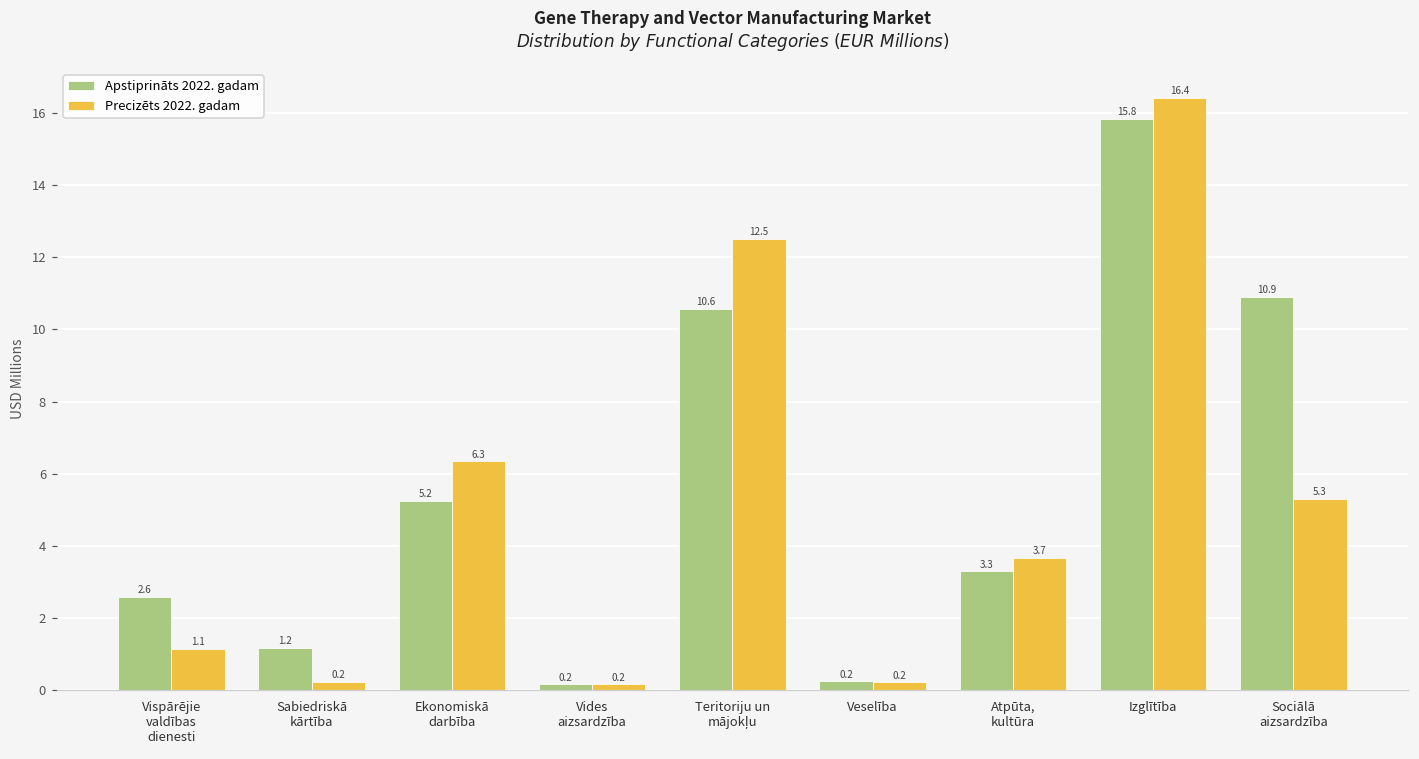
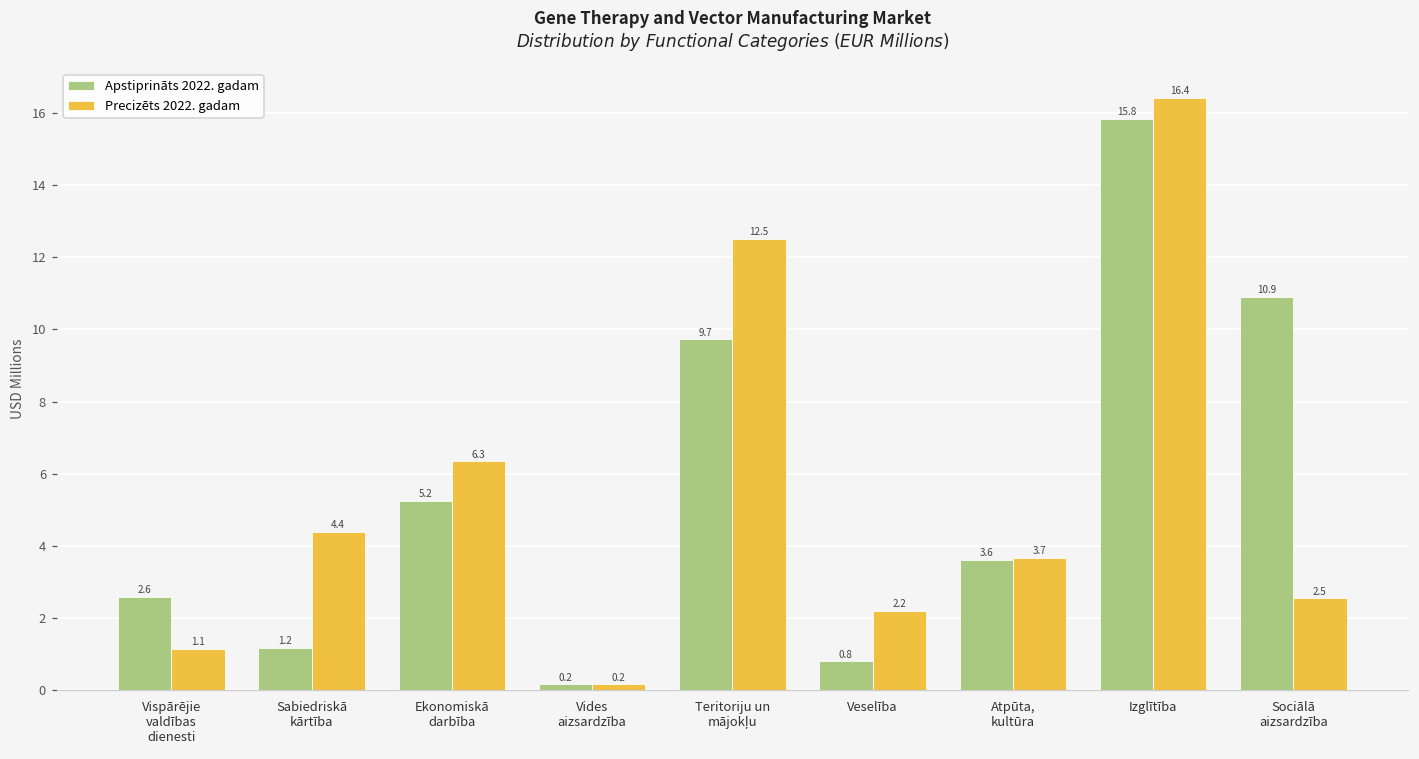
Precizēts 2022. gadam, Sabiedriskā kārtība: 0.2 -> 4.4
Apstiprināts 2022. gadam, Teritoriju un mājokļu: 10.6 -> 9.7
Apstiprināts 2022. gadam, Veselība: 0.2 -> 0.8
Precizēts 2022. gadam, Veselība: 0.2 -> 2.2
Apstiprināts 2022. gadam, Atpūta, kultūra: 3.3 -> 3.6
Precizēts 2022. gadam, Sociālā aizsardzība: 5.3 -> 2.5
